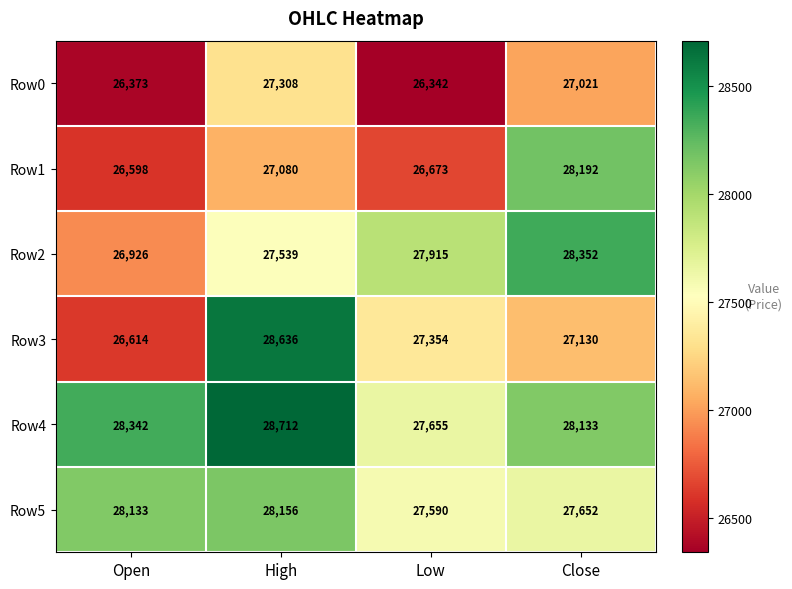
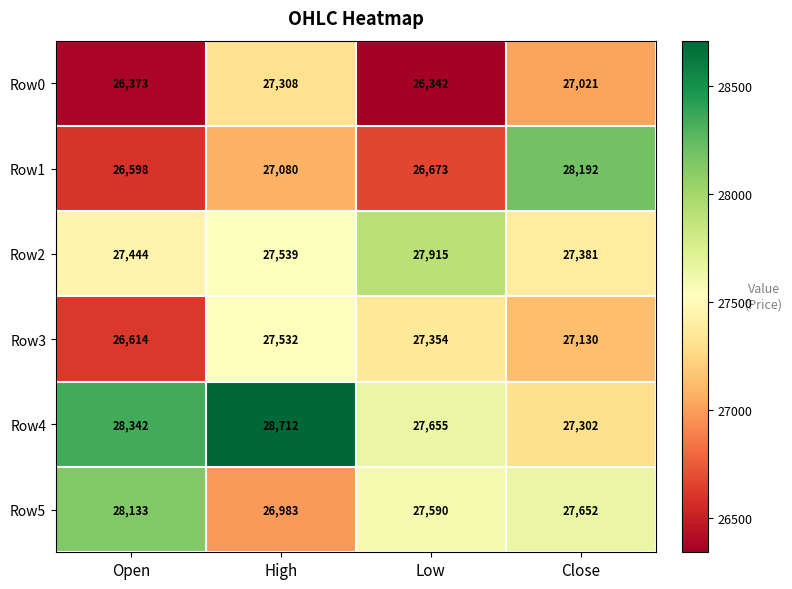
Row2, Open: 26,926 -> 27,444
Row2, Close: 28,352 -> 27,381
Row3, High: 28,636 -> 27,532
Row4, Close: 28,133 -> 27,302
Row5, High: 28,156 -> 26,983
